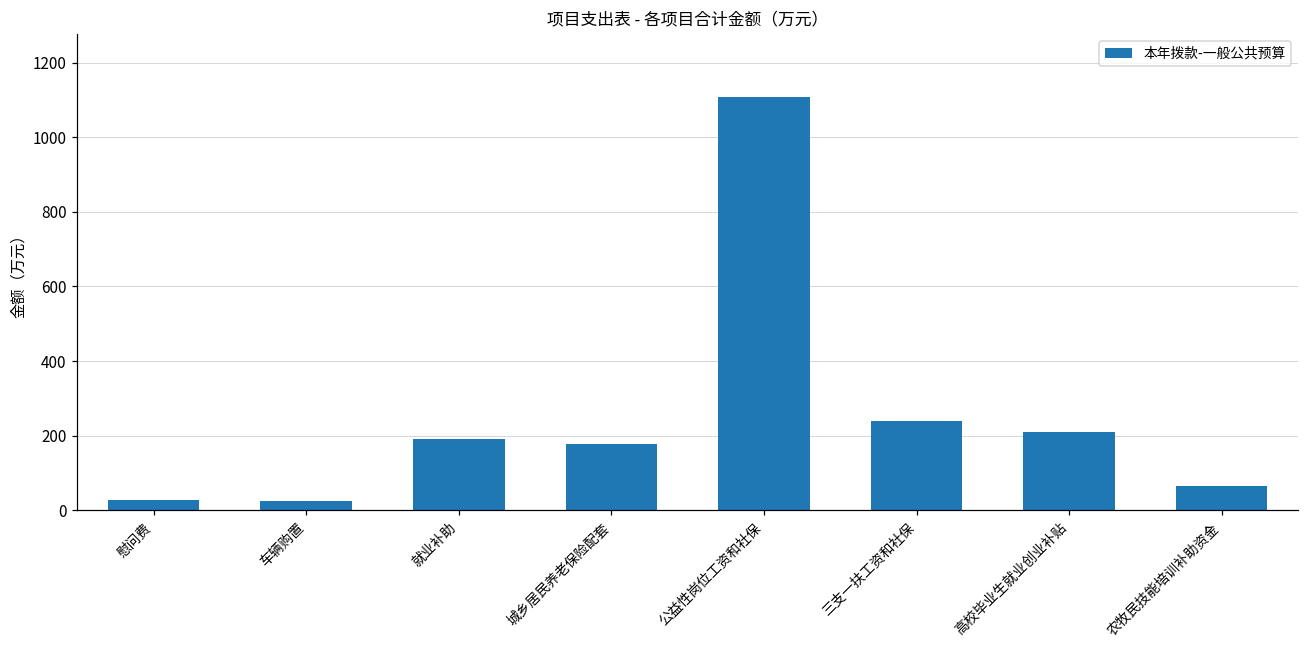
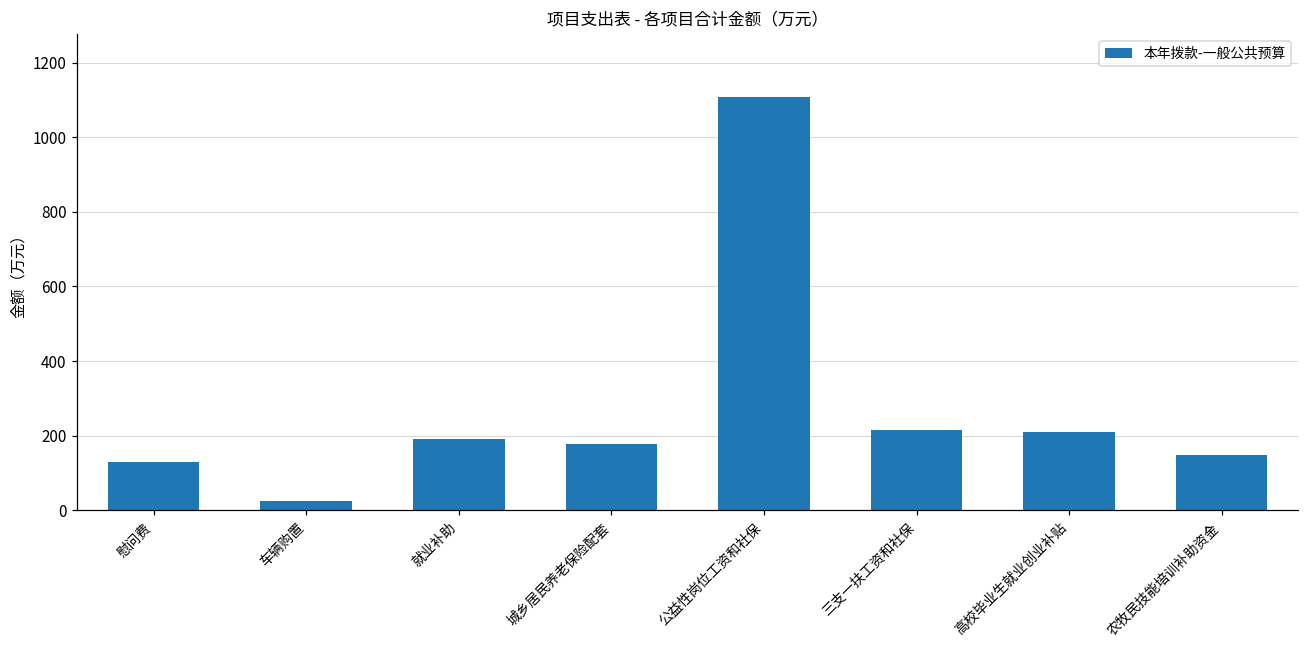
慰问费: 30 -> 130
三支一扶工资和社保: 240 -> 210
农牧民技能培训补助资金: 60 -> 150
